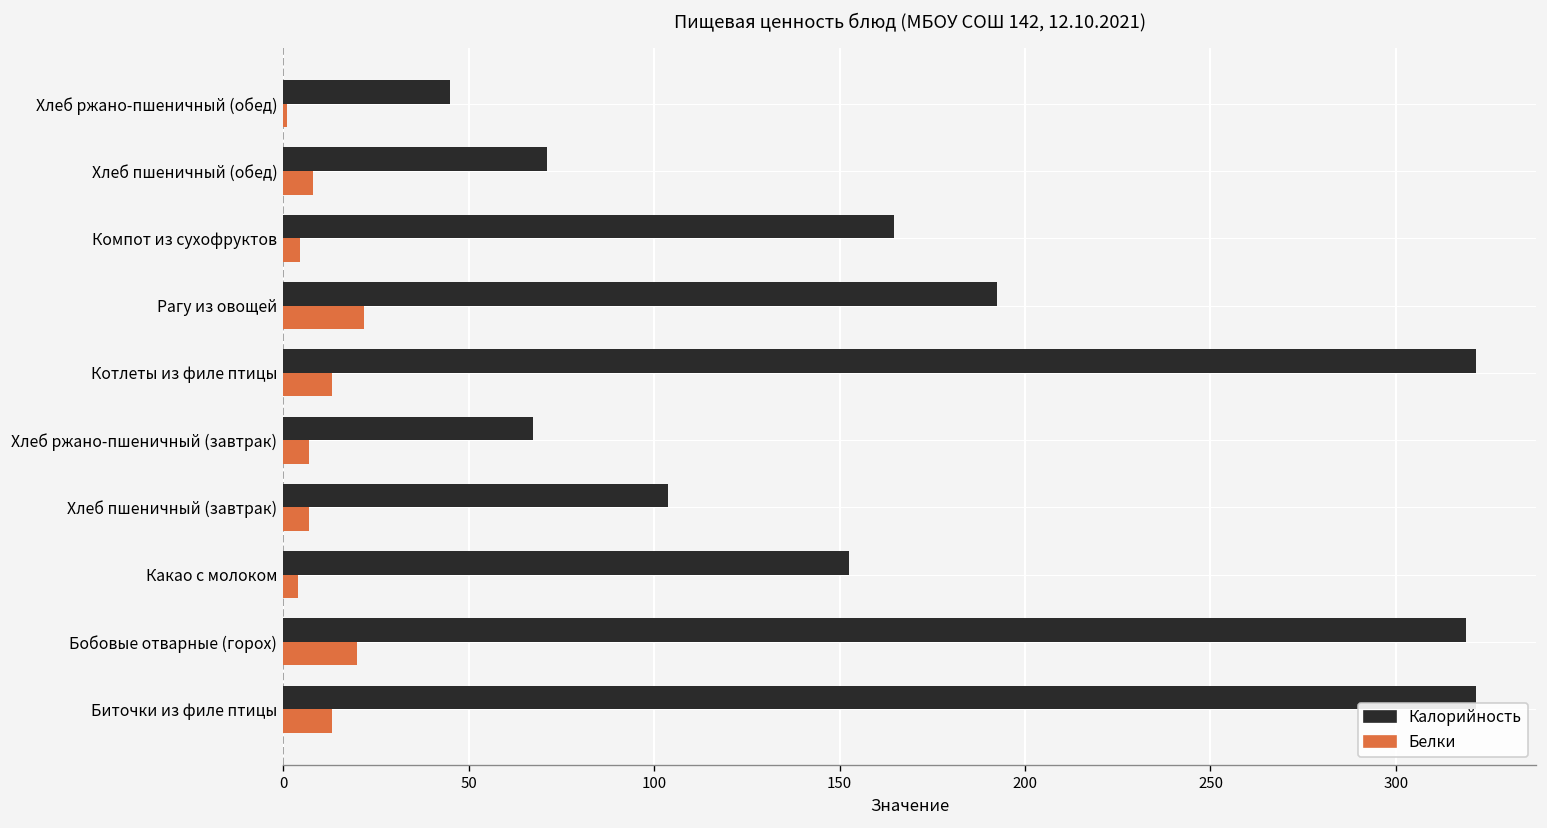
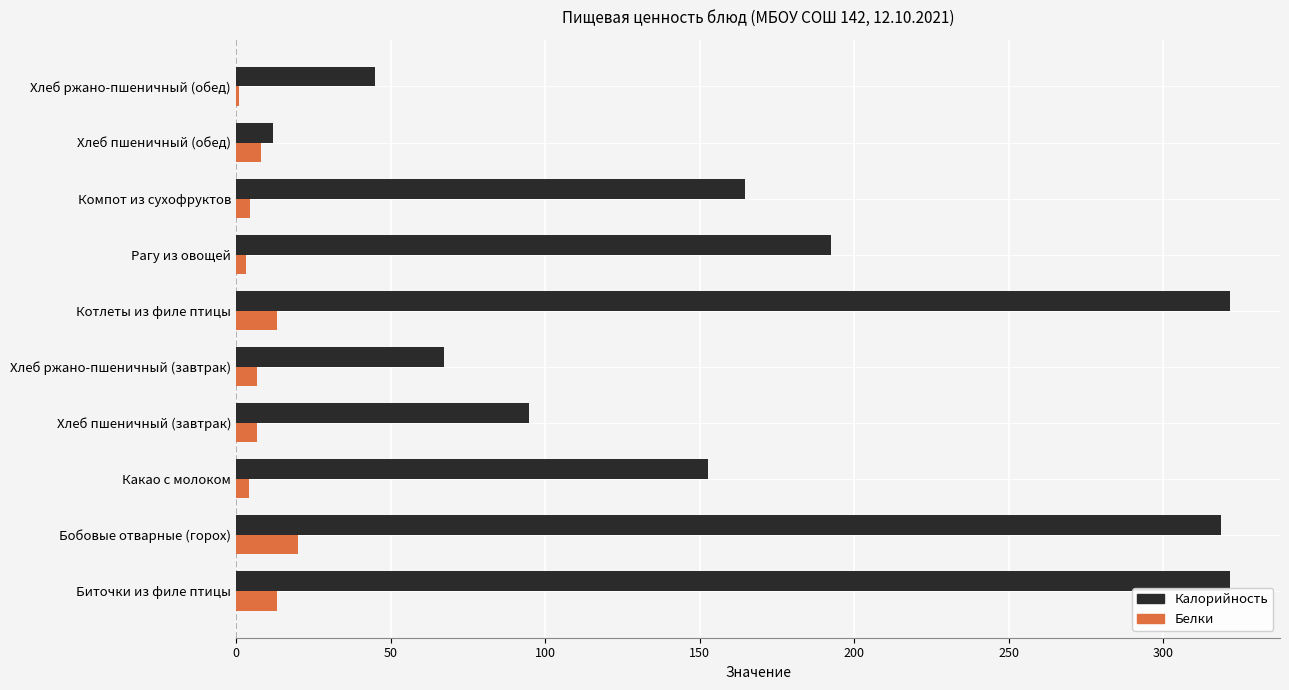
Калорийность, Хлеб пшеничный (обед): 71 -> 12
Белки, Рагу из овощей: 22 -> 3
Калорийность, Хлеб пшеничный (завтрак): 104 -> 95
